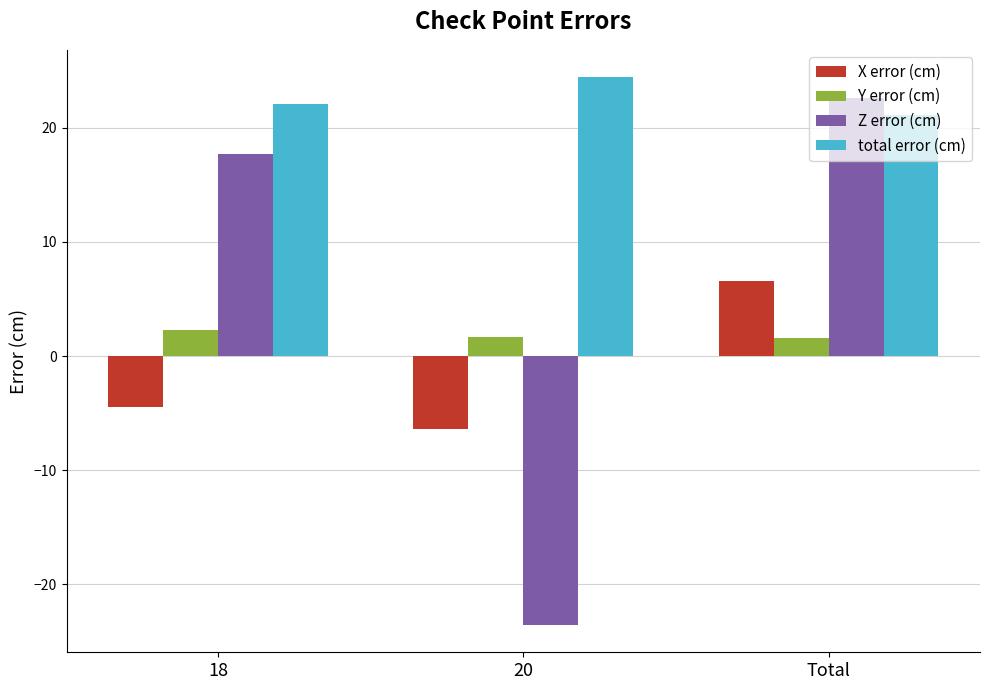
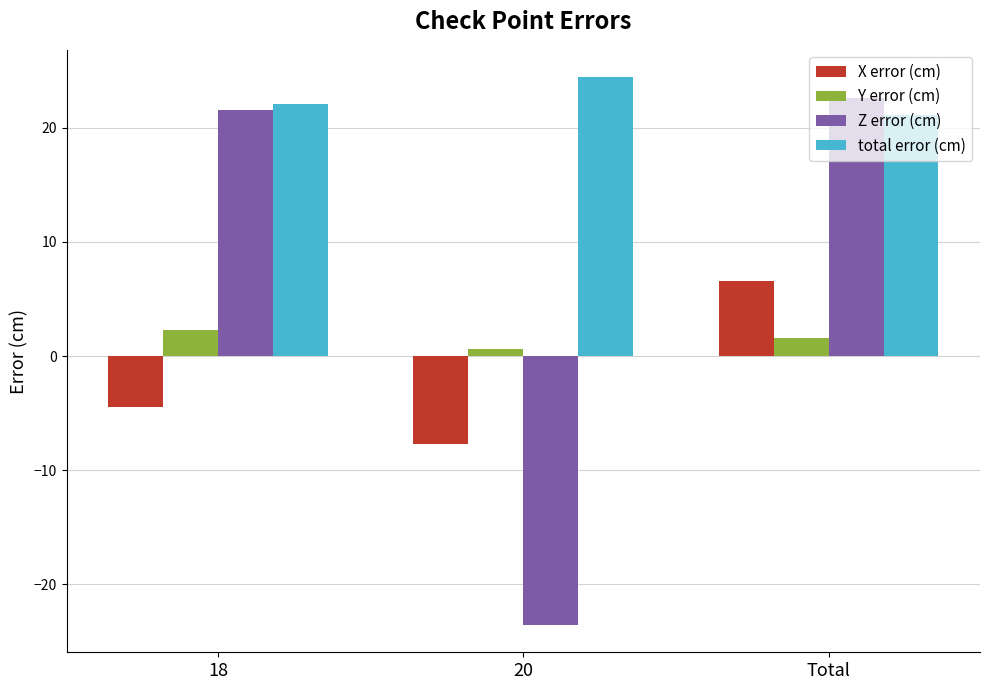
Z error (cm), 18: 17.7 -> 21.6
X error (cm), 20: -6.4 -> -7.7
Y error (cm), 20: 1.7 -> 0.6
